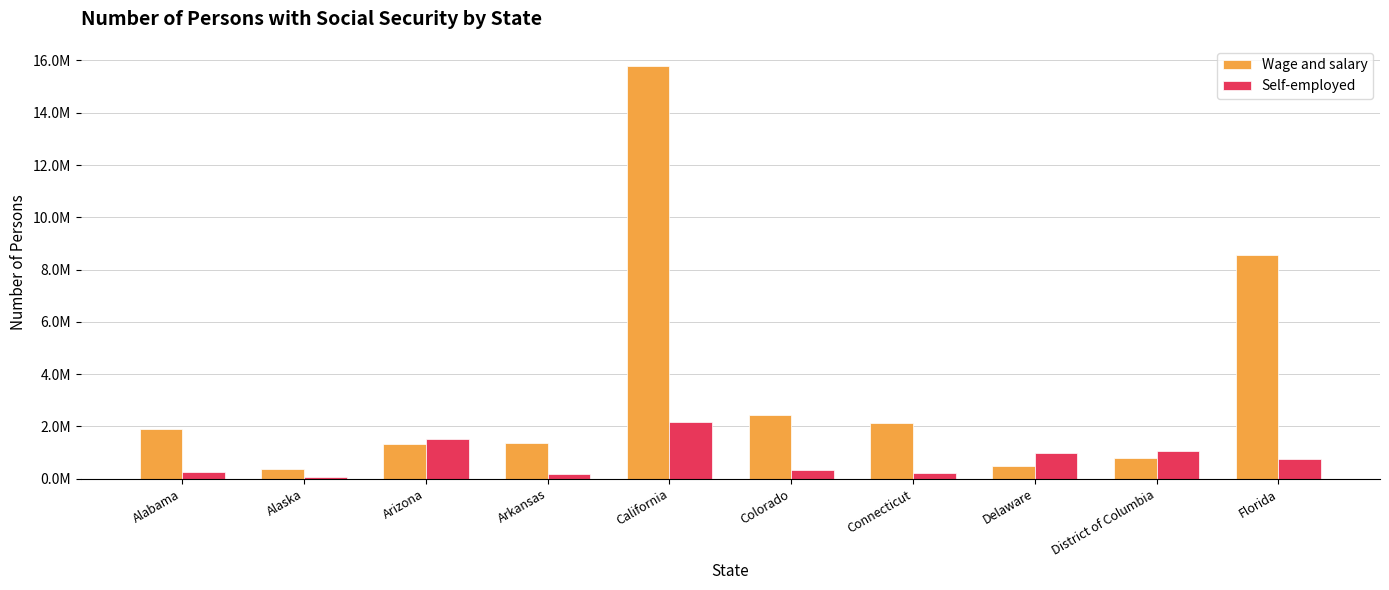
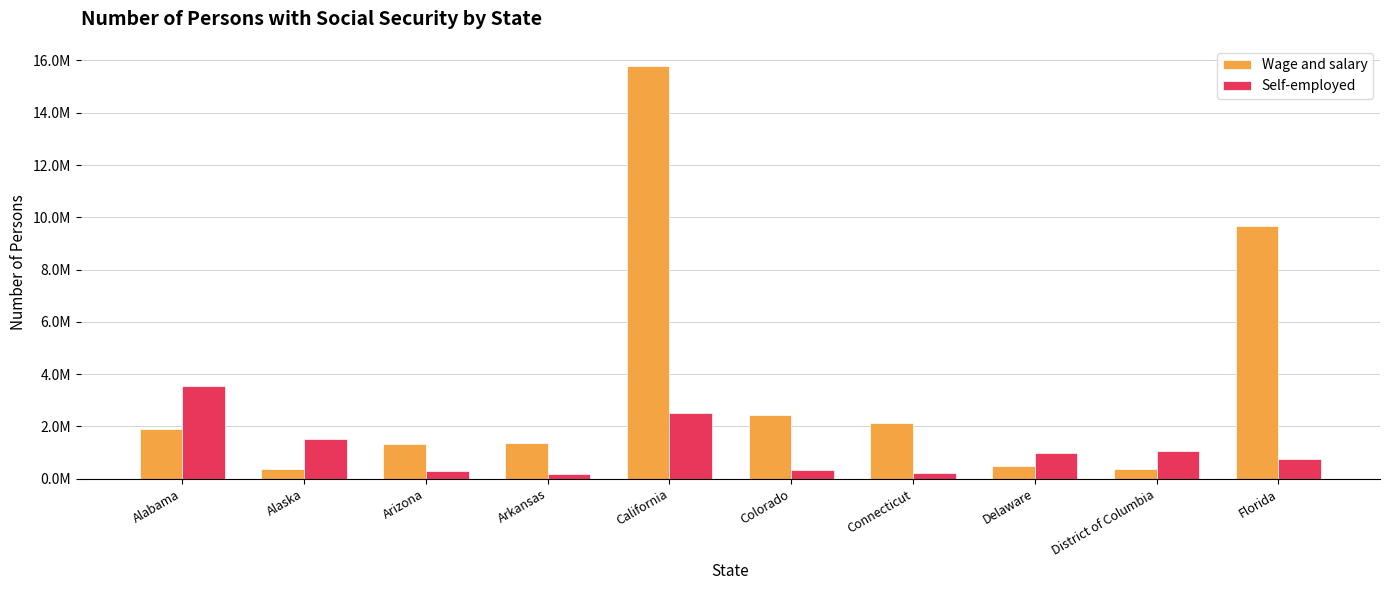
Self-employed, Alabama: 300000 -> 3500000
Self-employed, Alaska: 0 -> 1500000
Self-employed, Arizona: 1500000 -> 300000
Self-employed, California: 2200000 -> 2500000
Wage and salary, District of Columbia: 800000 -> 400000
Wage and salary, Florida: 8600000 -> 9700000
